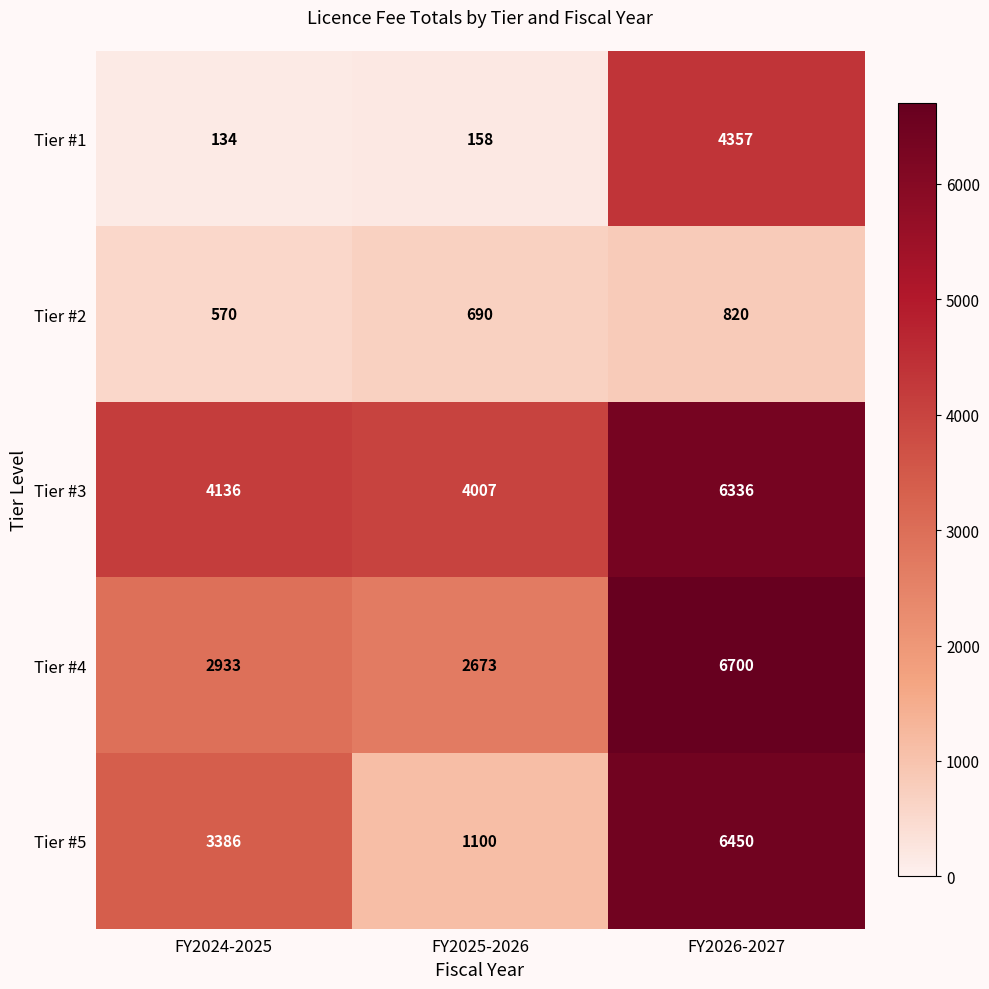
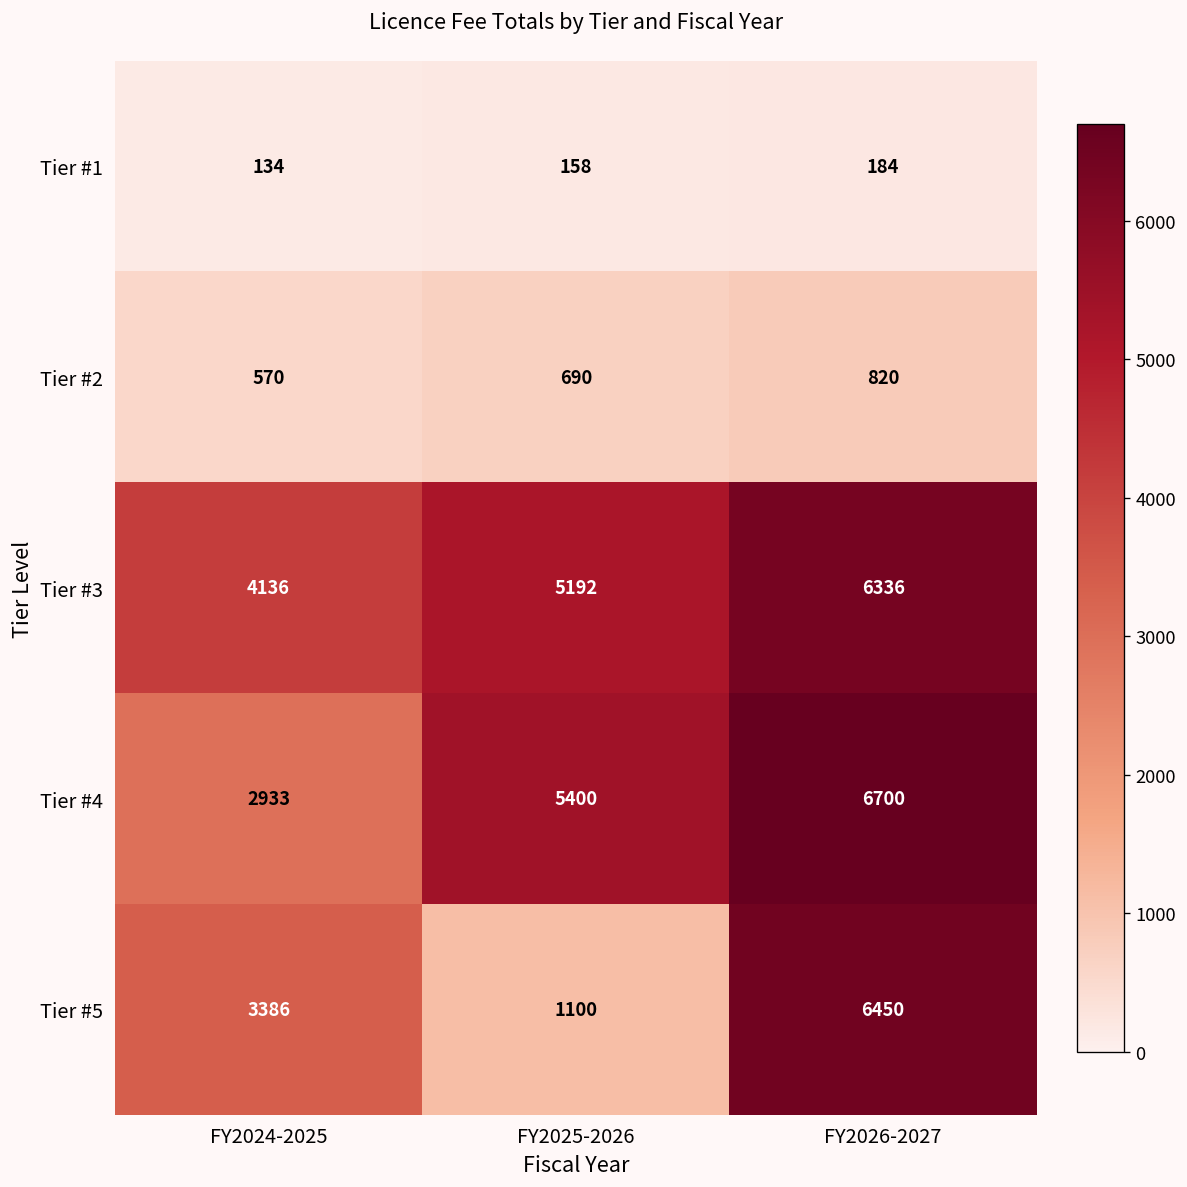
Tier #1, FY2026-2027: 4357 -> 184
Tier #3, FY2025-2026: 4007 -> 5192
Tier #4, FY2025-2026: 2673 -> 5400
